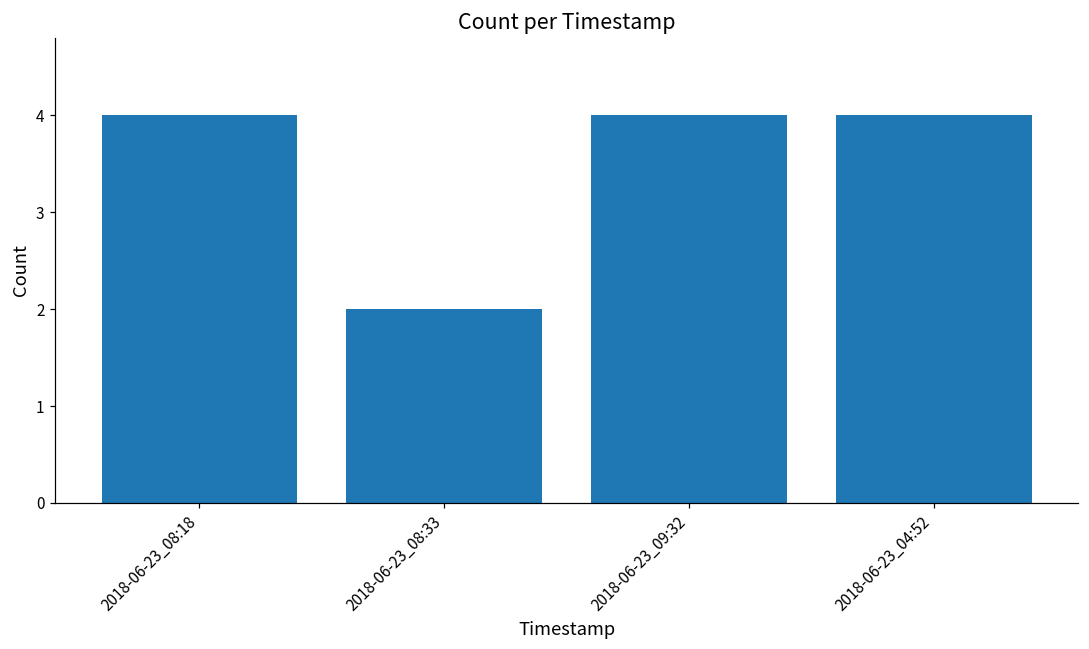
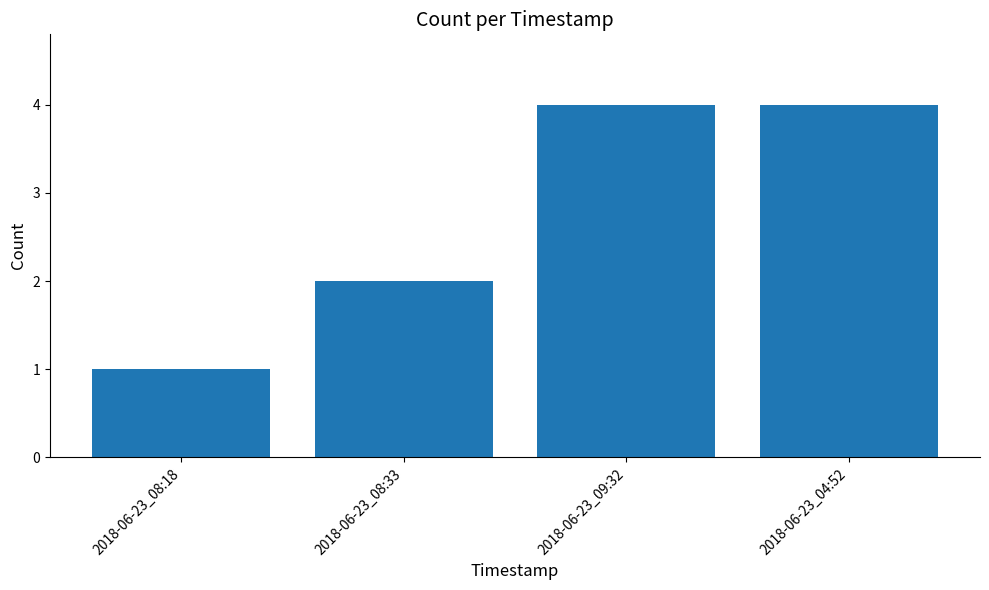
2018-06-23_08:18: 4 -> 1
